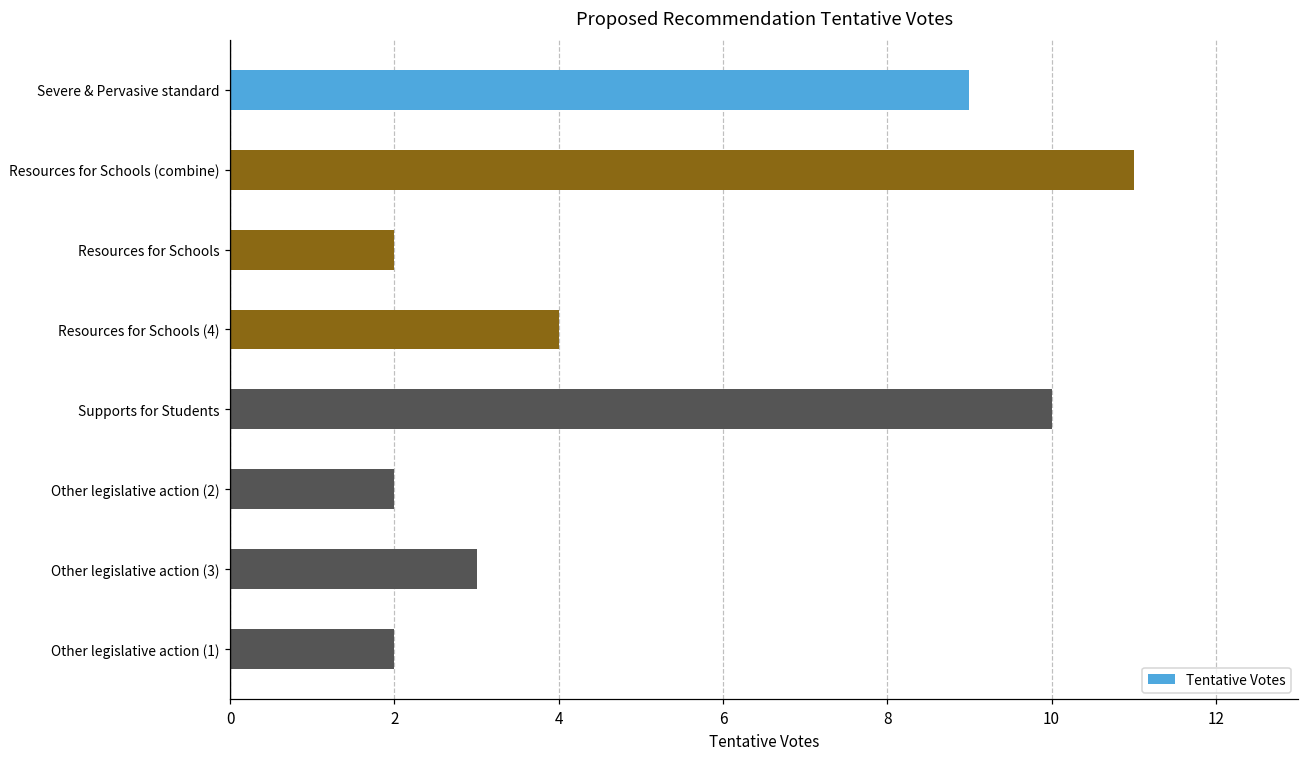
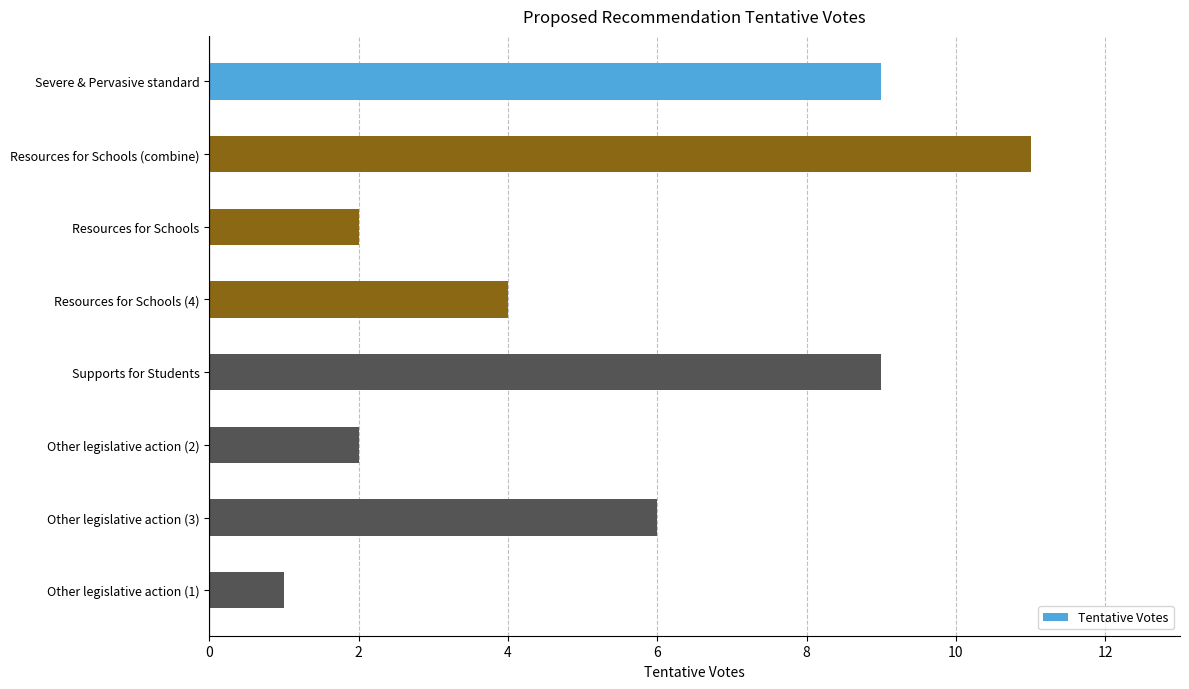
Supports for Students: 10 -> 9
Other legislative action (3): 3 -> 6
Other legislative action (1): 2 -> 1
